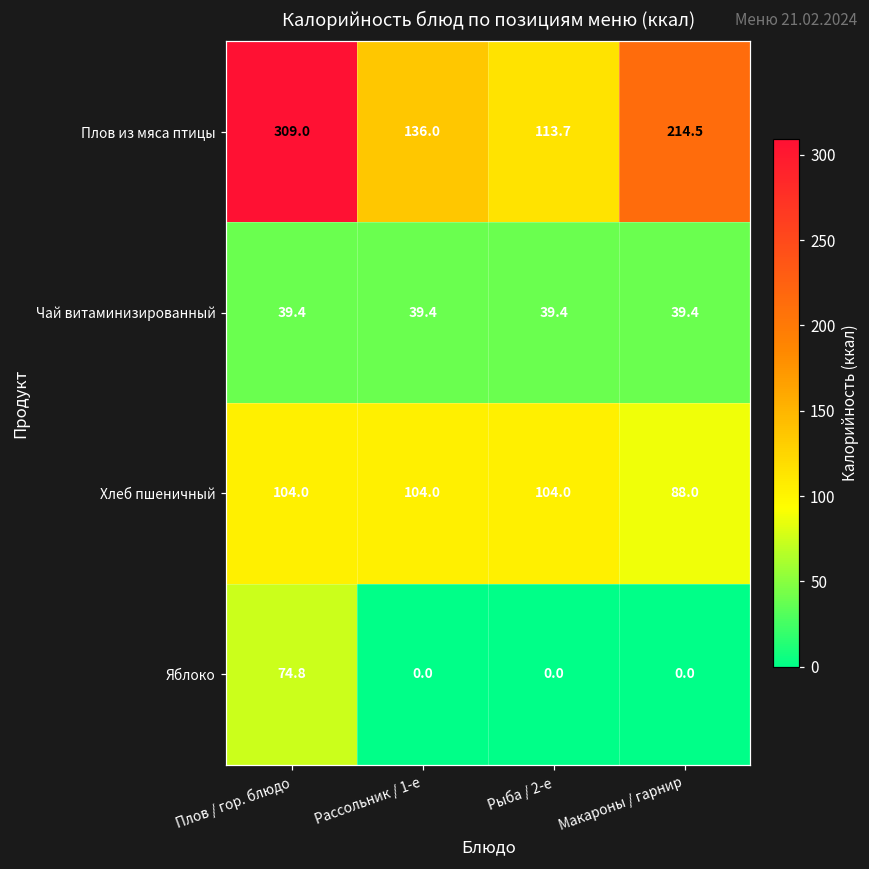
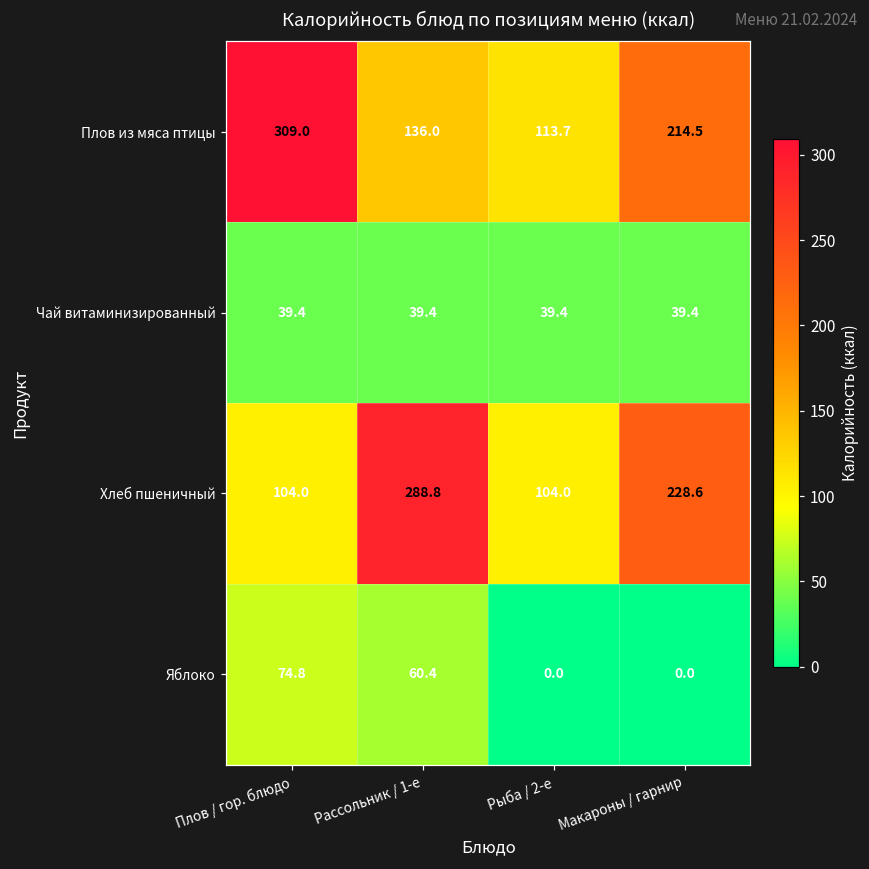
Хлеб пшеничный, Рассольник / 1-е: 104.0 -> 288.8
Хлеб пшеничный, Макароны / гарнир: 88.0 -> 228.6
Яблоко, Рассольник / 1-е: 0.0 -> 60.4
